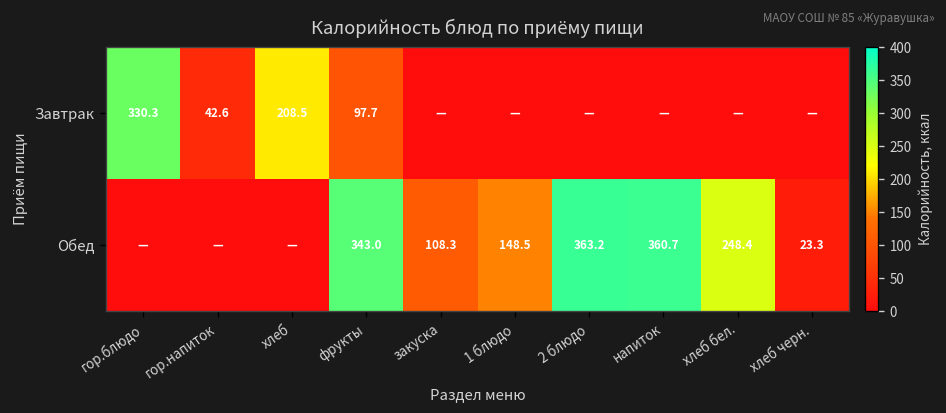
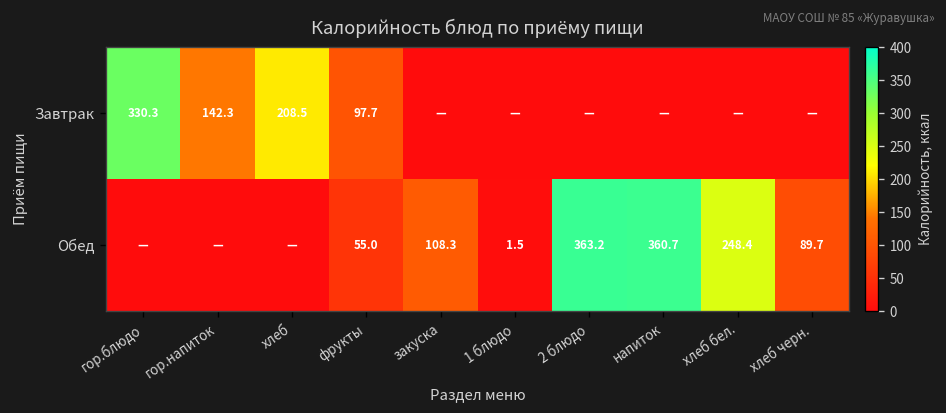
Завтрак, гор.напиток: 42.6 -> 142.3
Обед, фрукты: 343.0 -> 55.0
Обед, 1 блюдо: 148.5 -> 1.5
Обед, хлеб черн.: 23.3 -> 89.7
